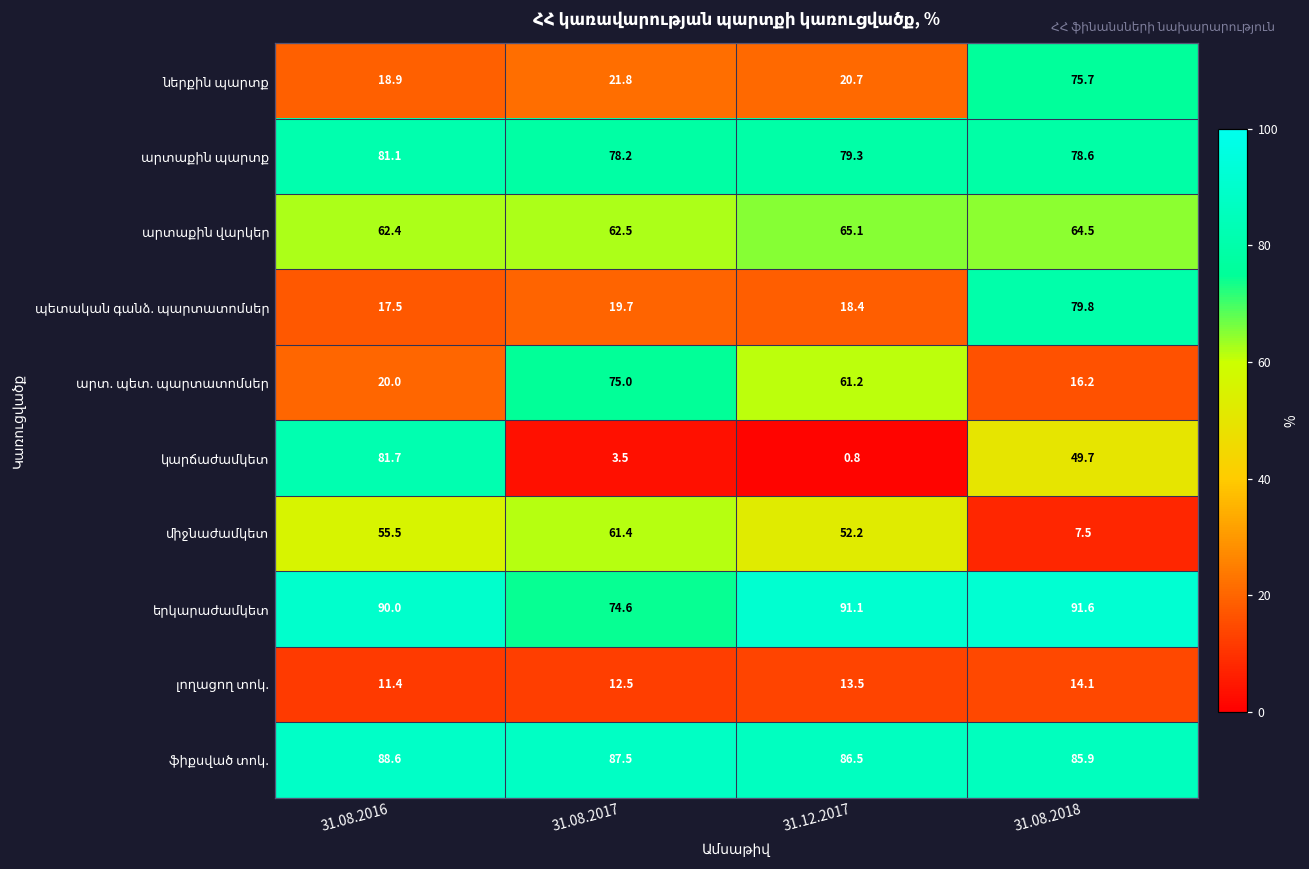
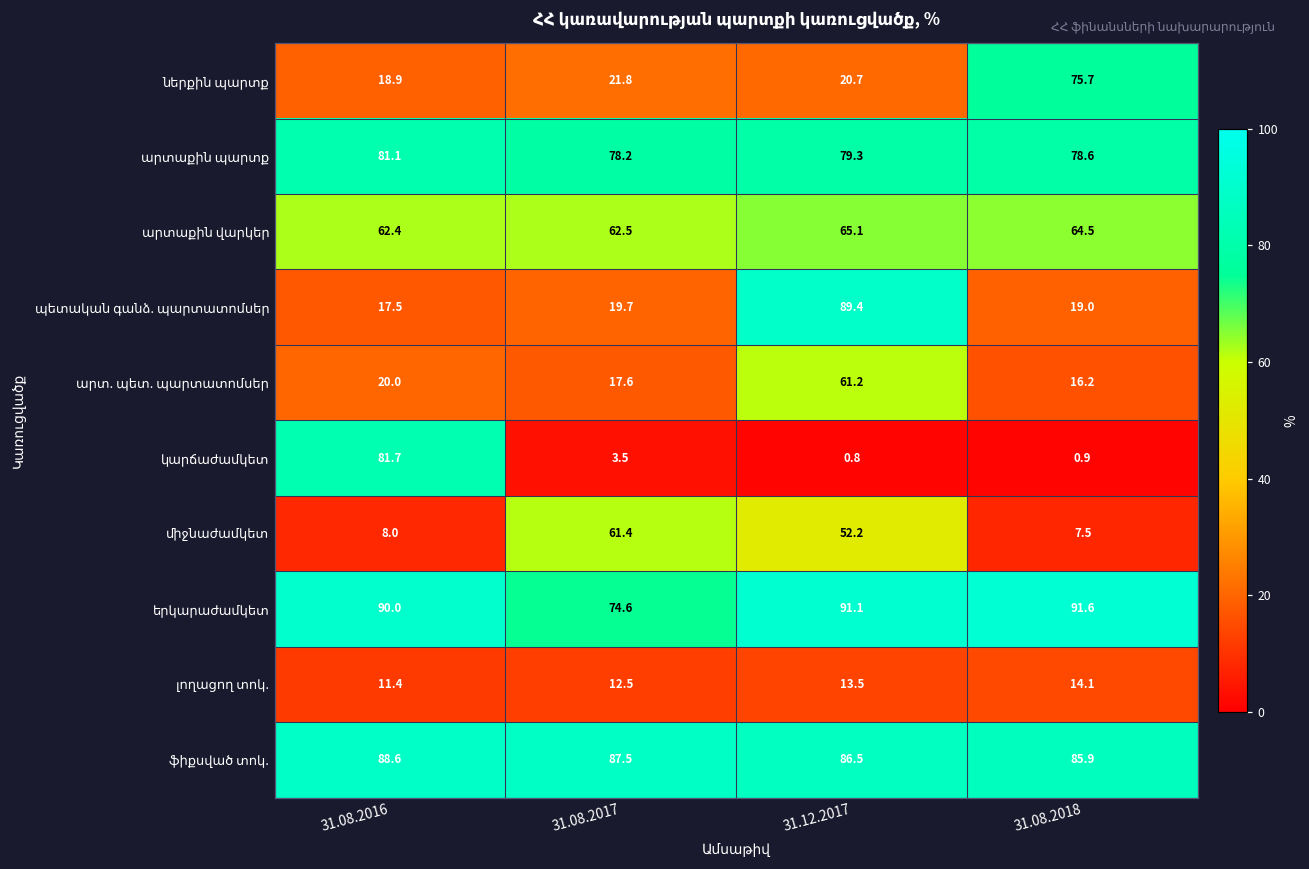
պետական գանձ. պարտատոմսեր, 31.12.2017: 18.4 -> 89.4
պետական գանձ. պարտատոմսեր, 31.08.2018: 79.8 -> 19.0
արտ. պետ. պարտատոմսեր, 31.08.2017: 75.0 -> 17.6
կարճաժամկետ, 31.08.2018: 49.7 -> 0.9
միջնաժամկետ, 31.08.2016: 55.5 -> 8.0
